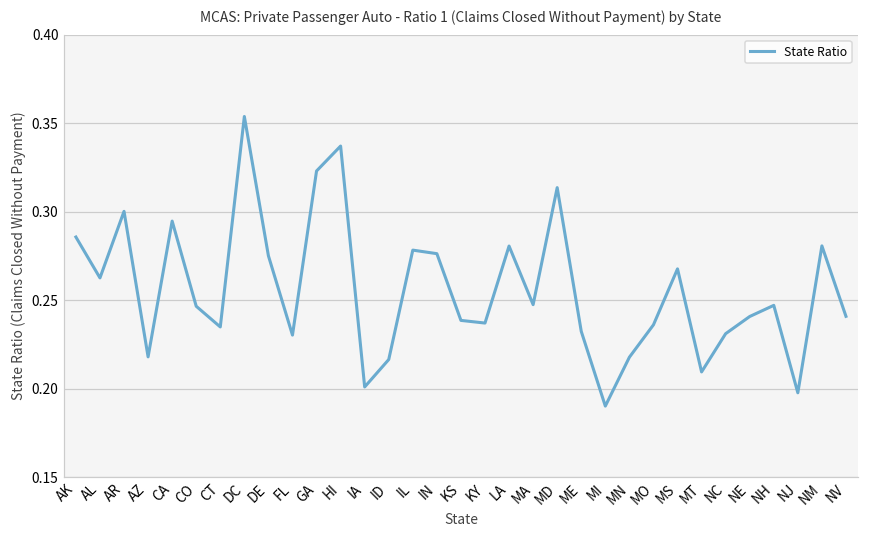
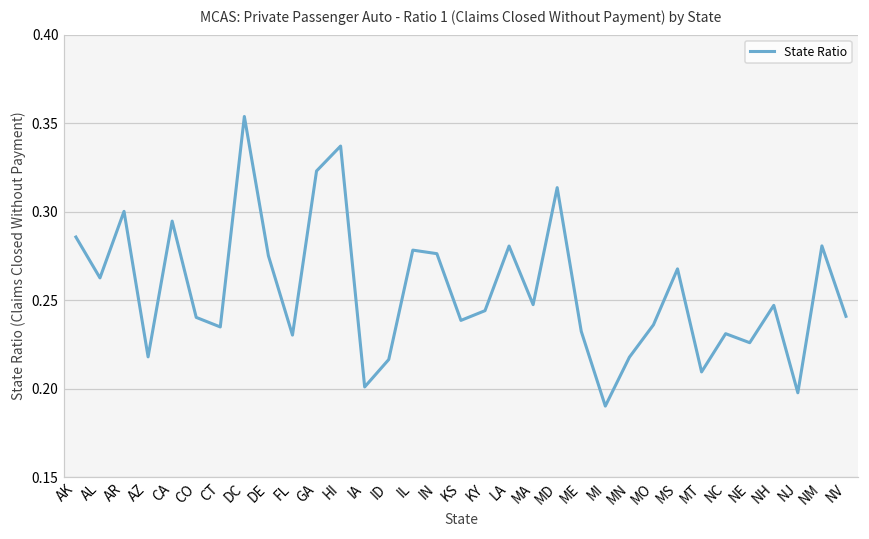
CO: 0.247 -> 0.240
KY: 0.237 -> 0.244
NE: 0.241 -> 0.226
